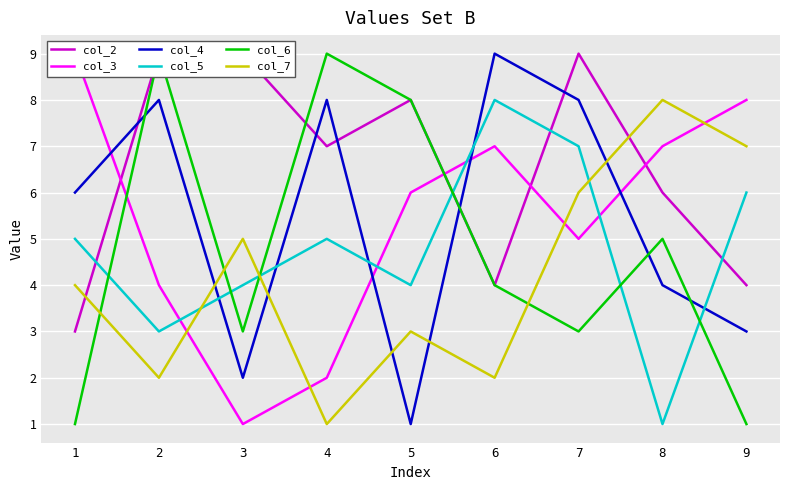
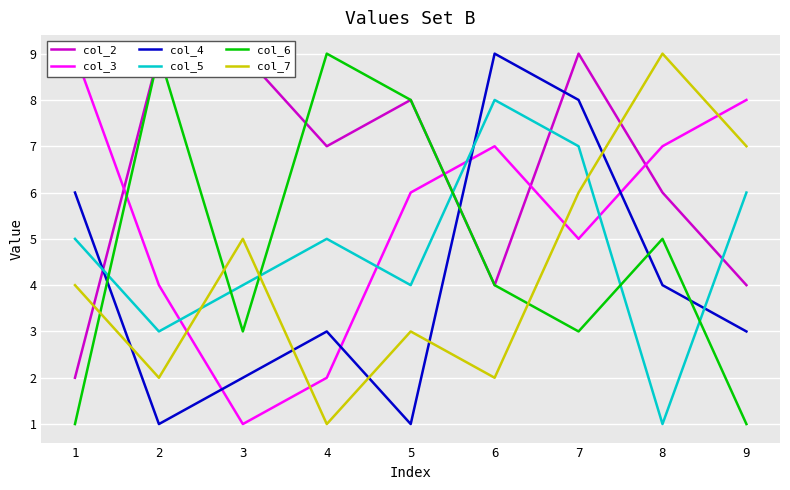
col_2, 1: 3 -> 2
col_4, 2: 8 -> 1
col_4, 4: 8 -> 3
col_7, 8: 8 -> 9
